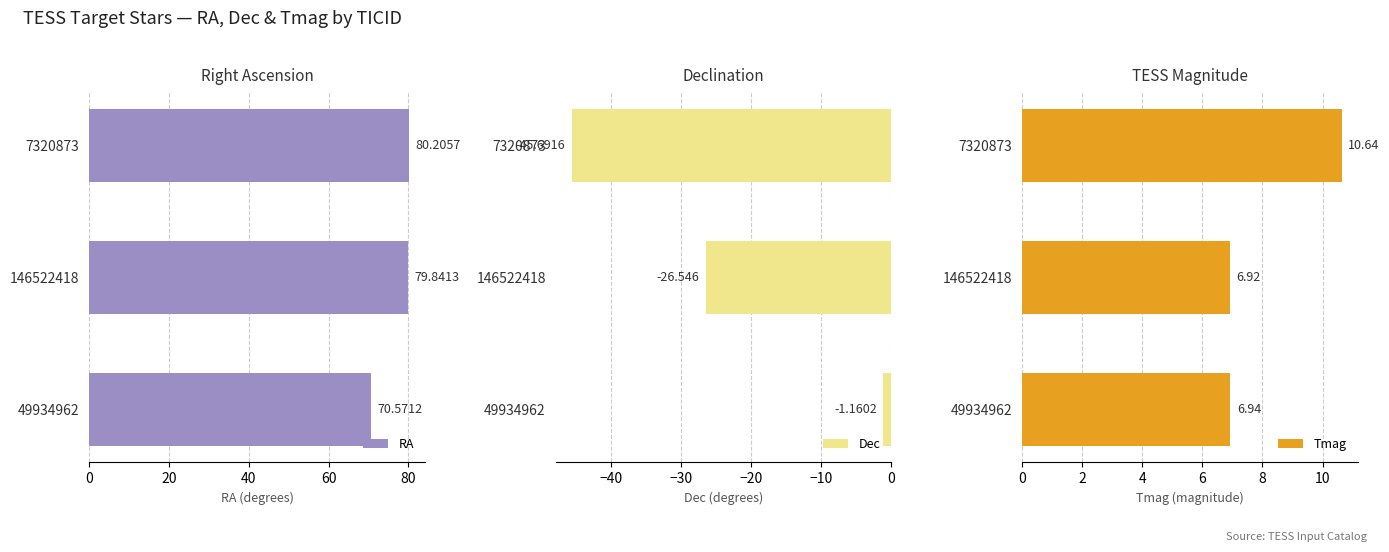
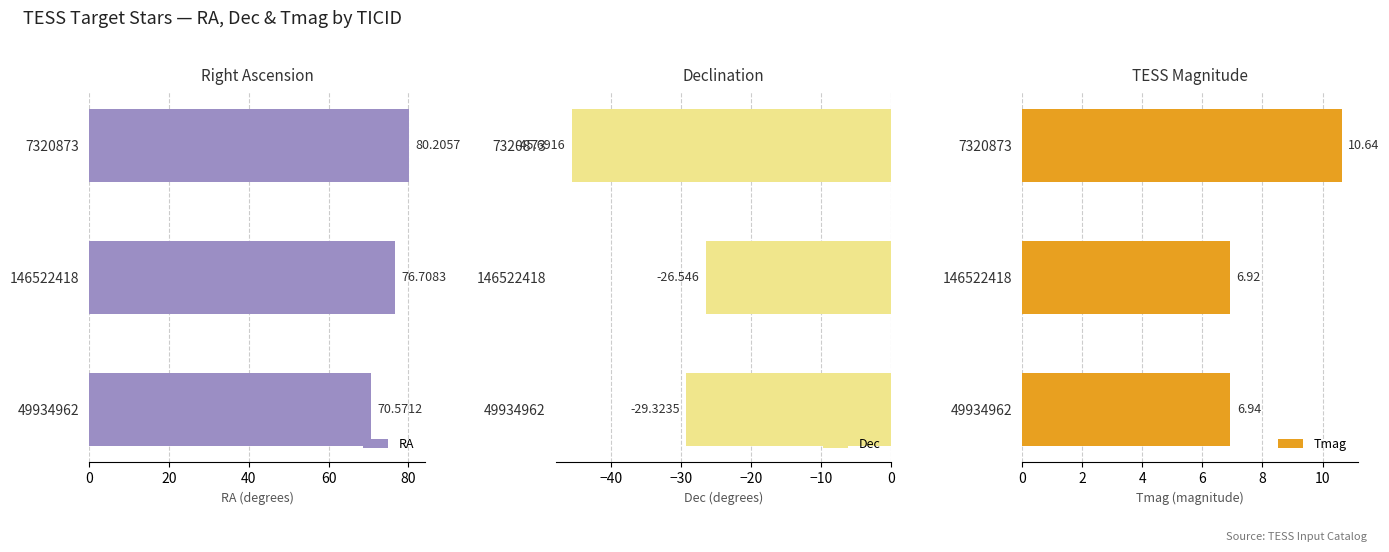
Right Ascension, 146522418: 79.8413 -> 76.7083
Declination, 49934962: -1.1602 -> -29.3235
